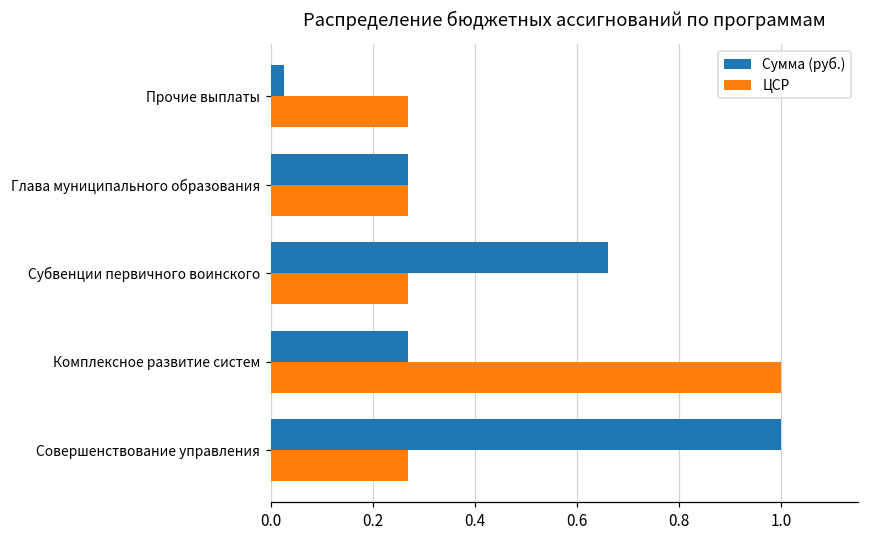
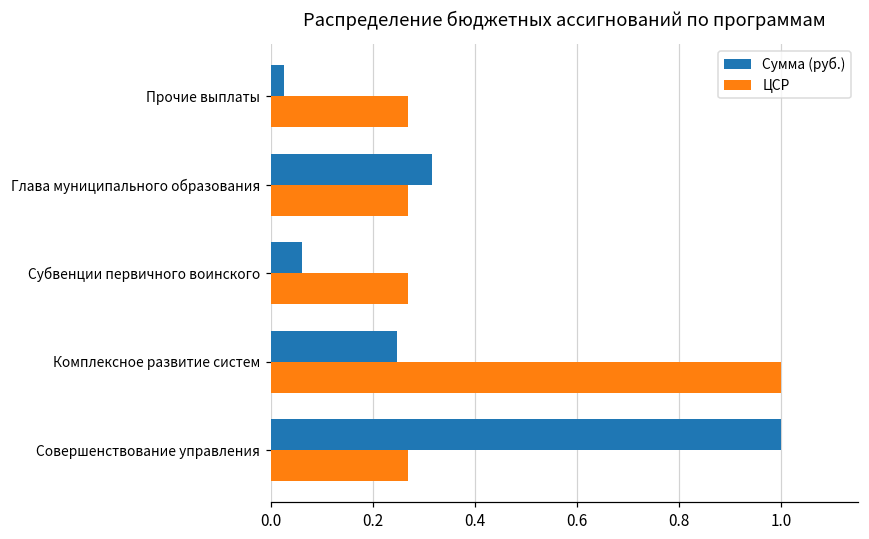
Сумма (руб.), Глава муниципального образования: 0.27 -> 0.32
Сумма (руб.), Субвенции первичного воинского: 0.66 -> 0.06
Сумма (руб.), Комплексное развитие систем: 0.27 -> 0.25
